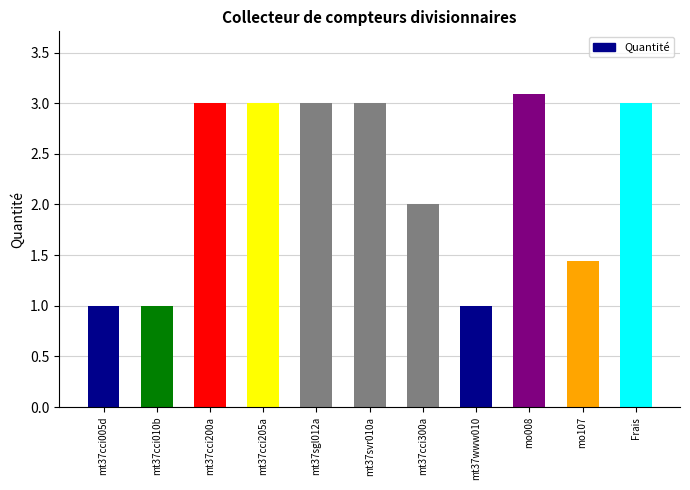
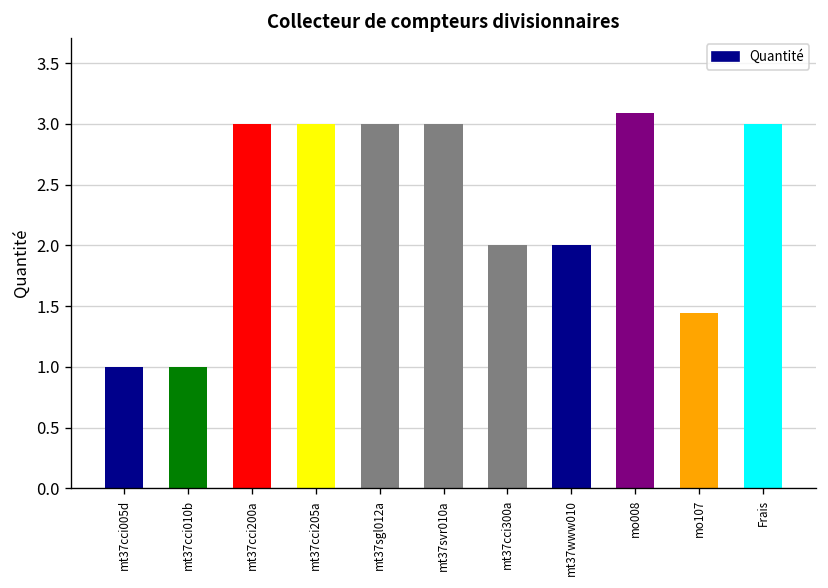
mt37www010: 1 -> 2
